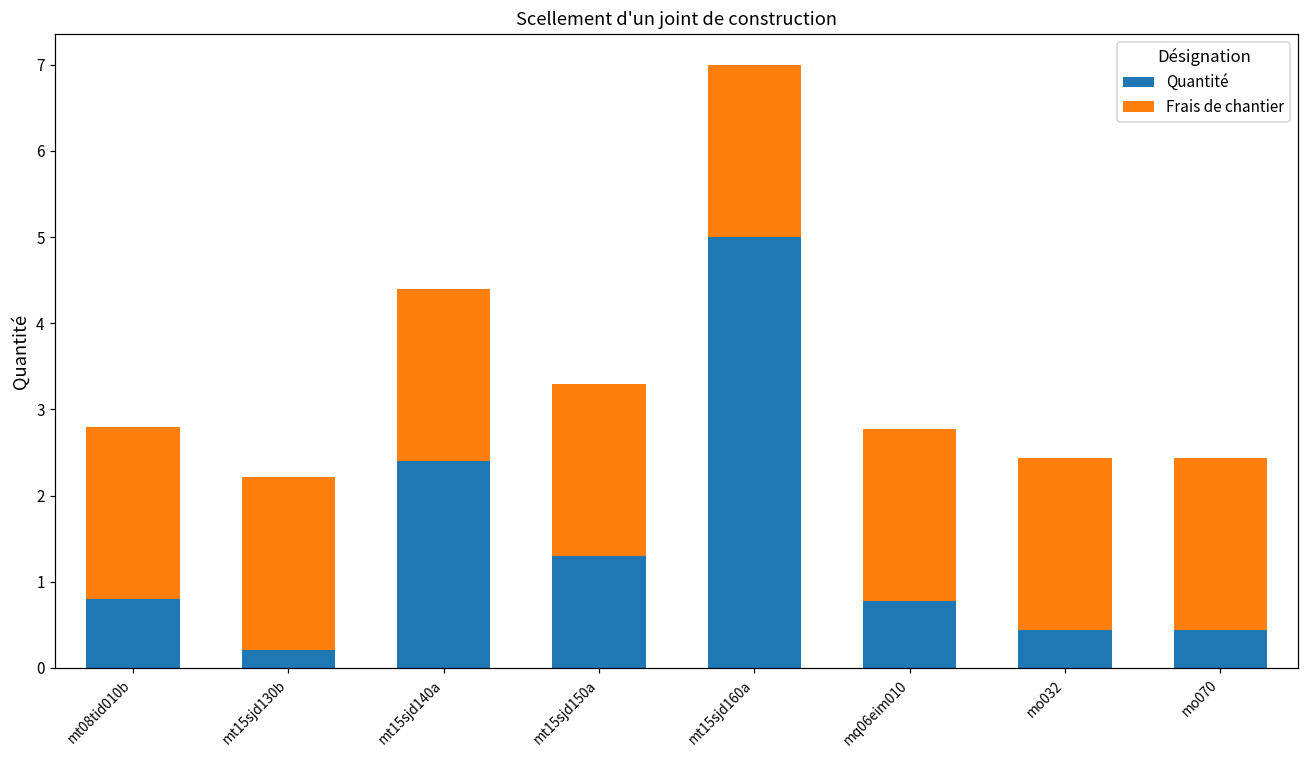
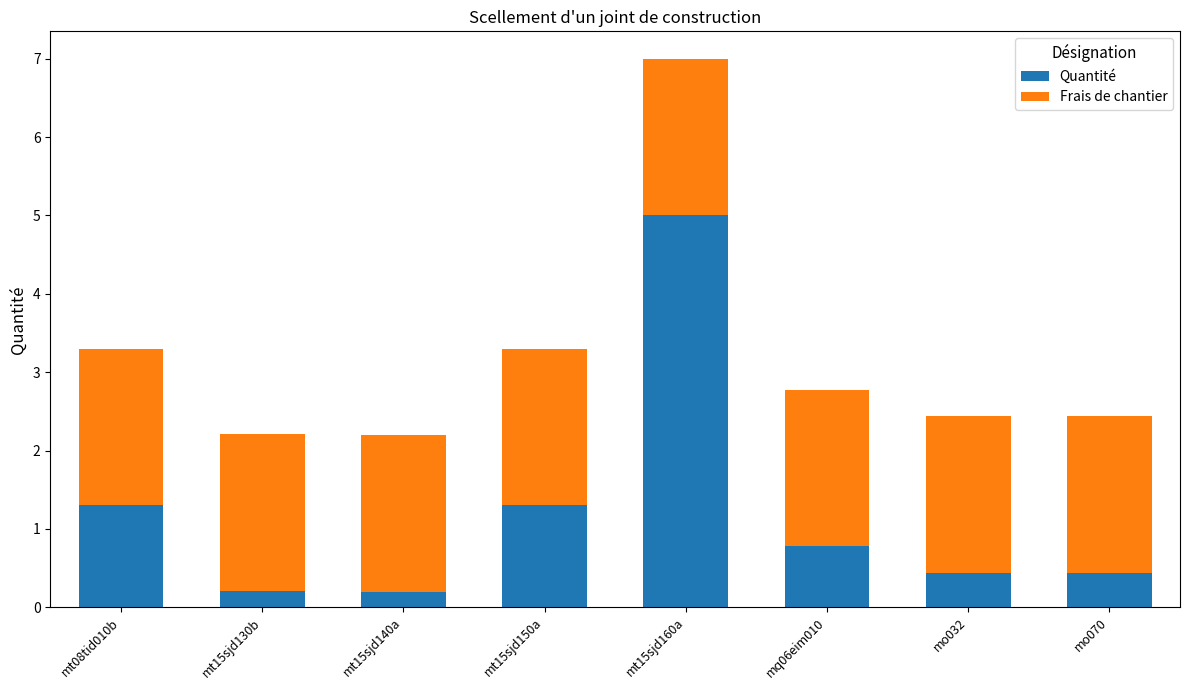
Quantité, mt08tid010b: 0.8 -> 1.3
Quantité, mt15sjd140a: 2.4 -> 0.2
